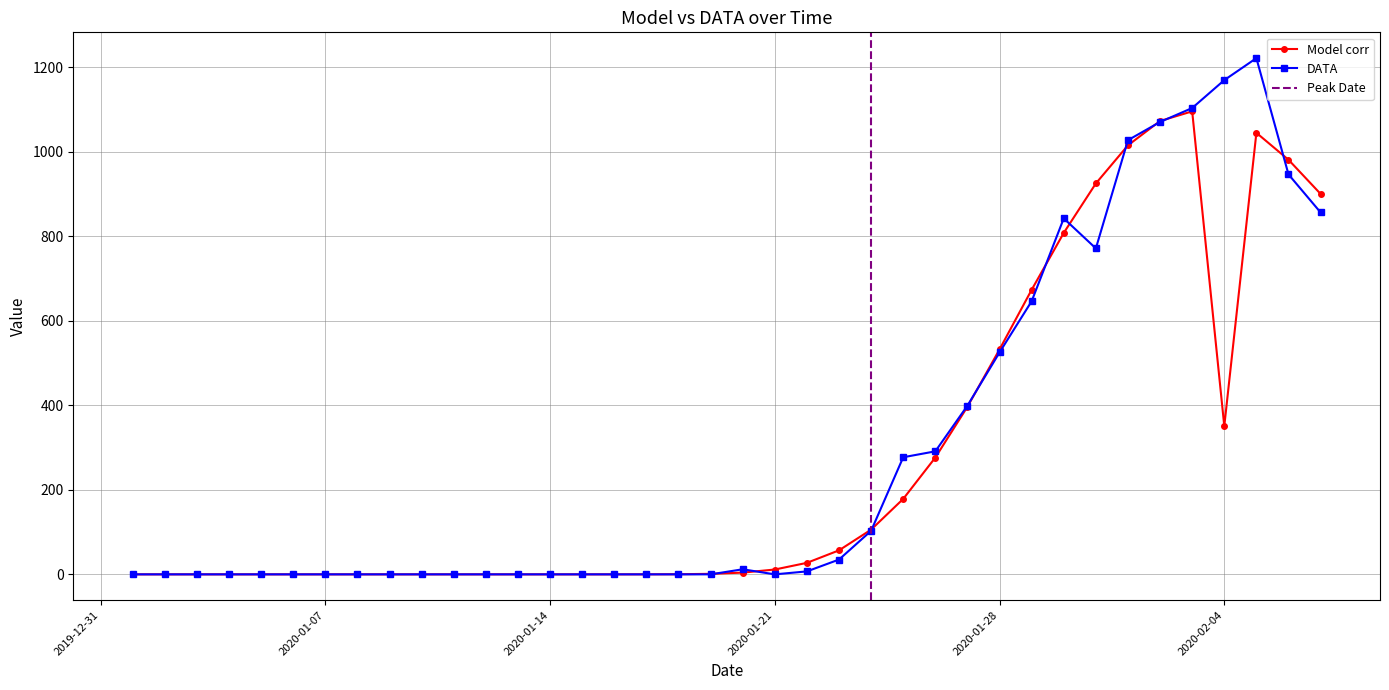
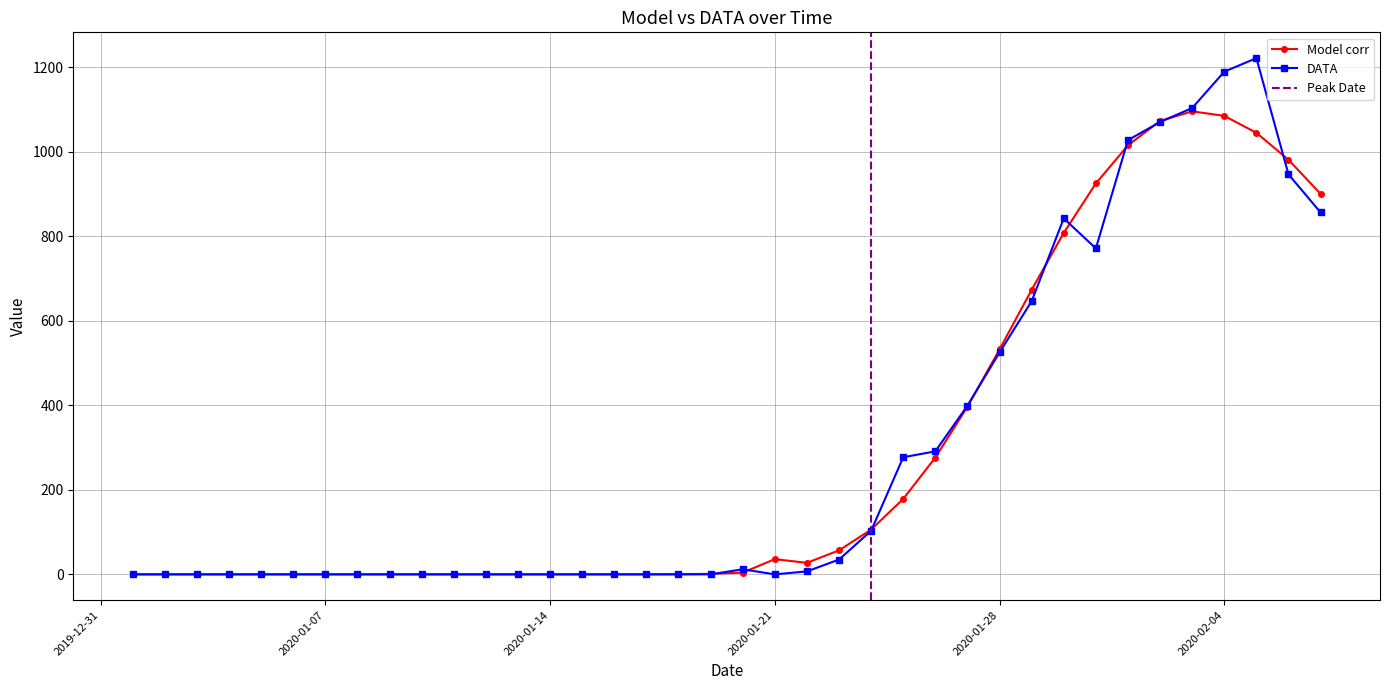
Model corr, 2020-01-21: 10 -> 40
Model corr, 2020-02-04: 350 -> 1080
DATA, 2020-02-04: 1170 -> 1190
